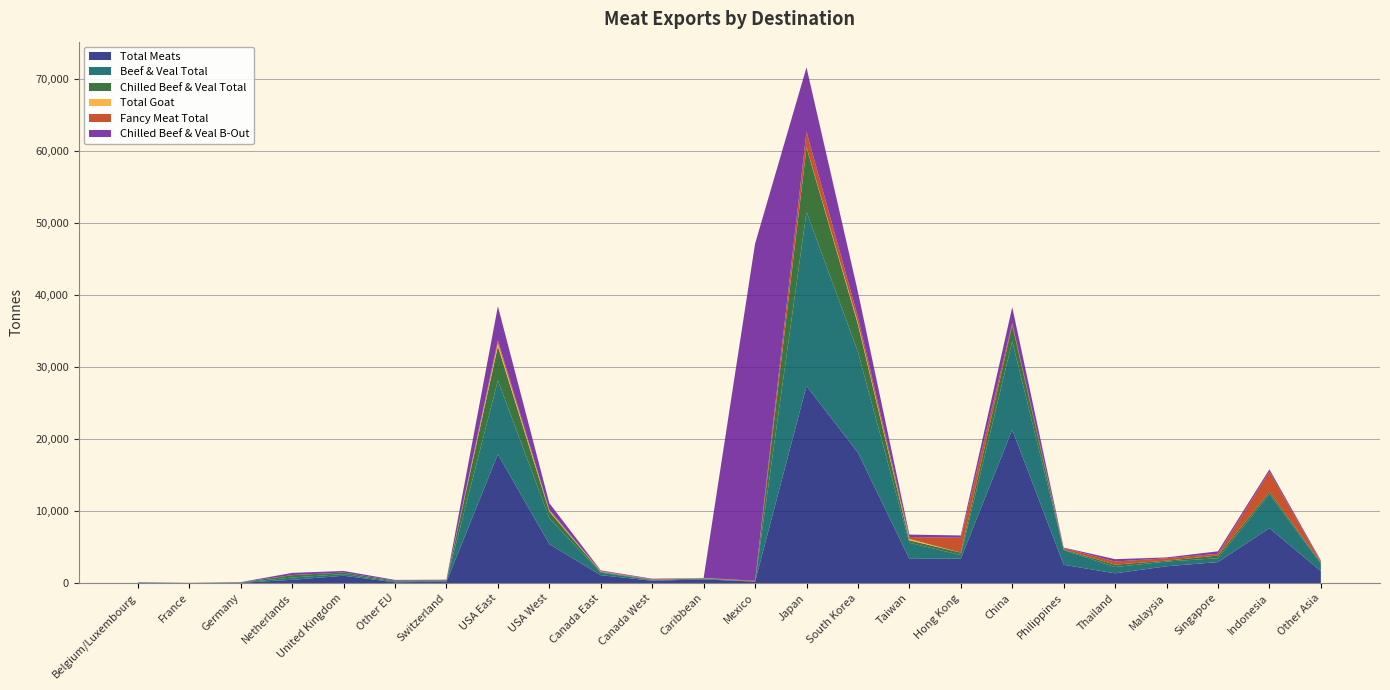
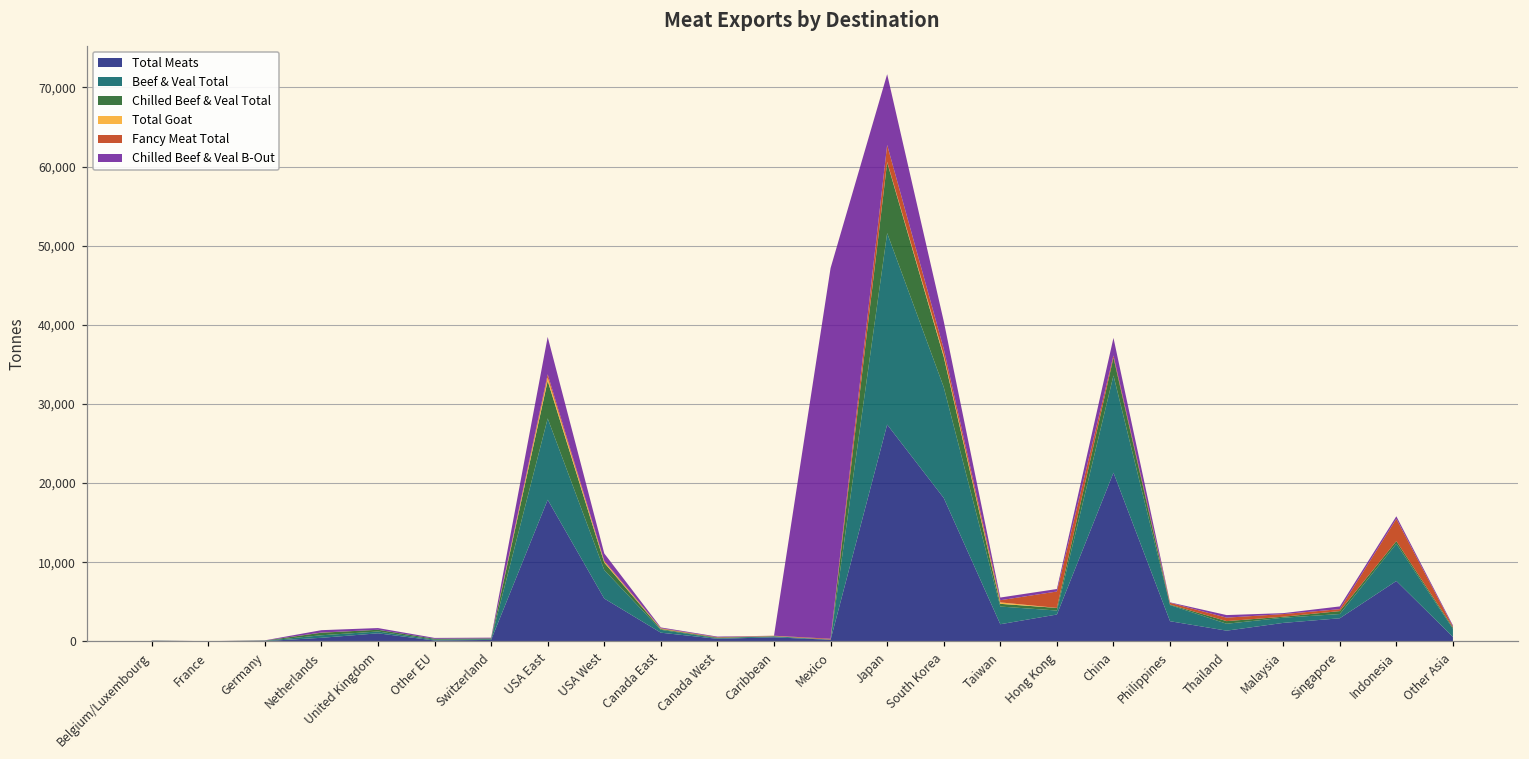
Total Meats, Taiwan: 3,000 -> 2,000
Total Meats, Other Asia: 2,000 -> 1,000
